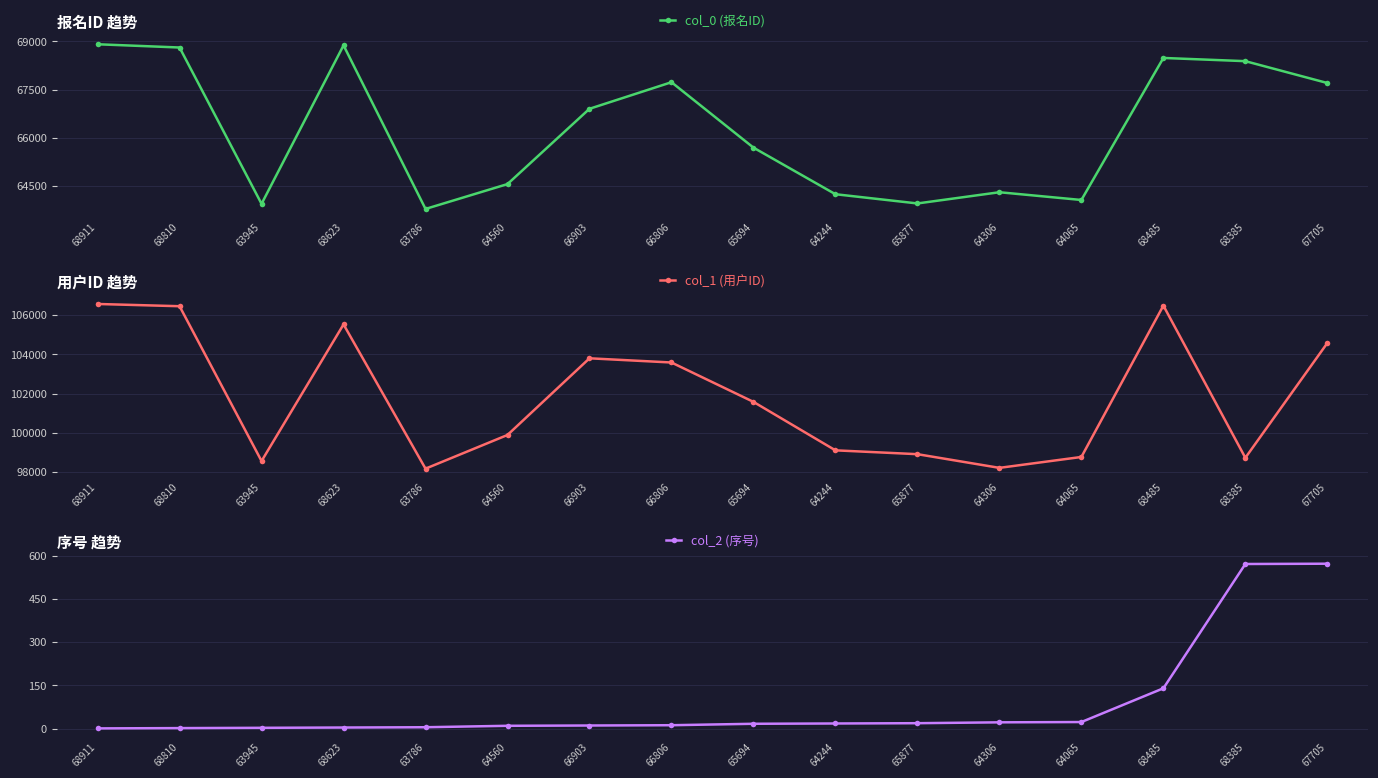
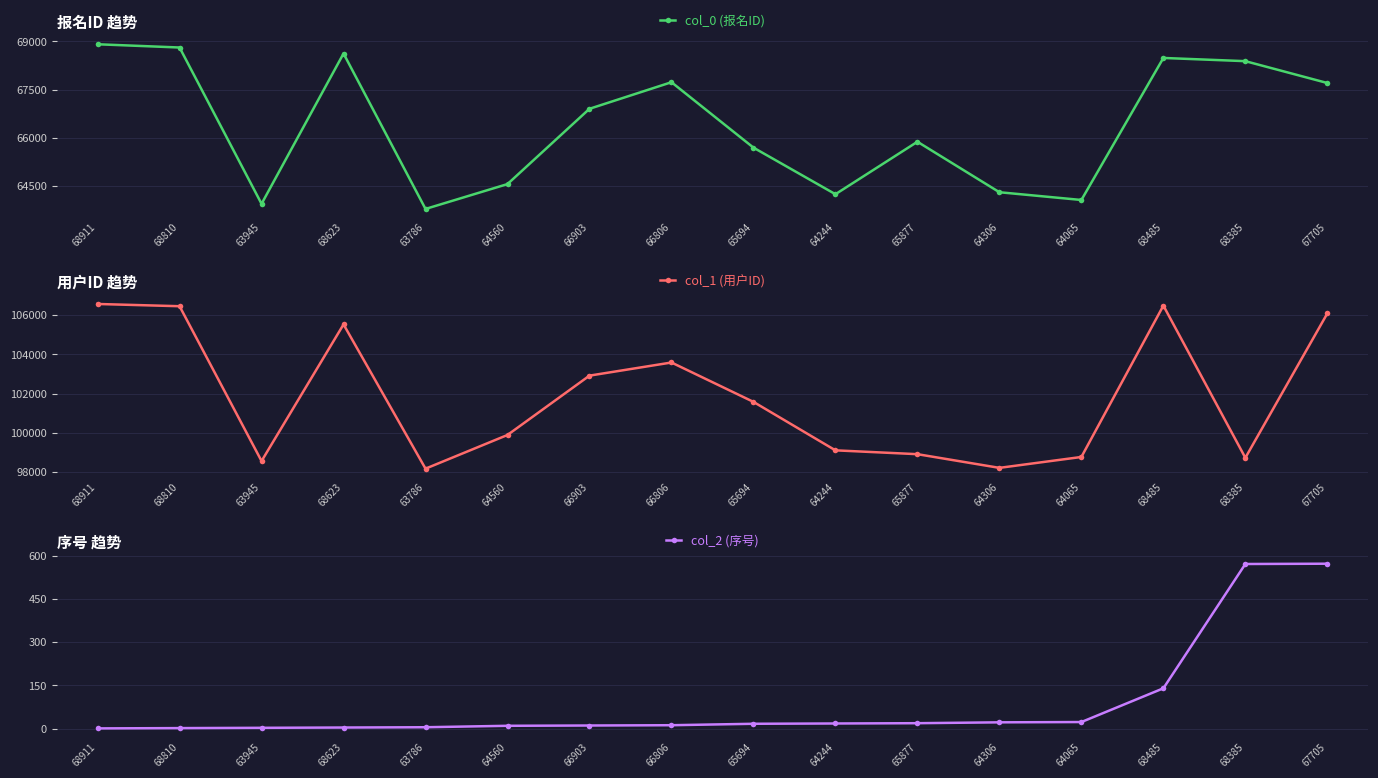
报名ID 趋势, 68623: 68900 -> 68600
报名ID 趋势, 65877: 64000 -> 65900
用户ID 趋势, 66903: 103800 -> 102900
用户ID 趋势, 67705: 104600 -> 106100
